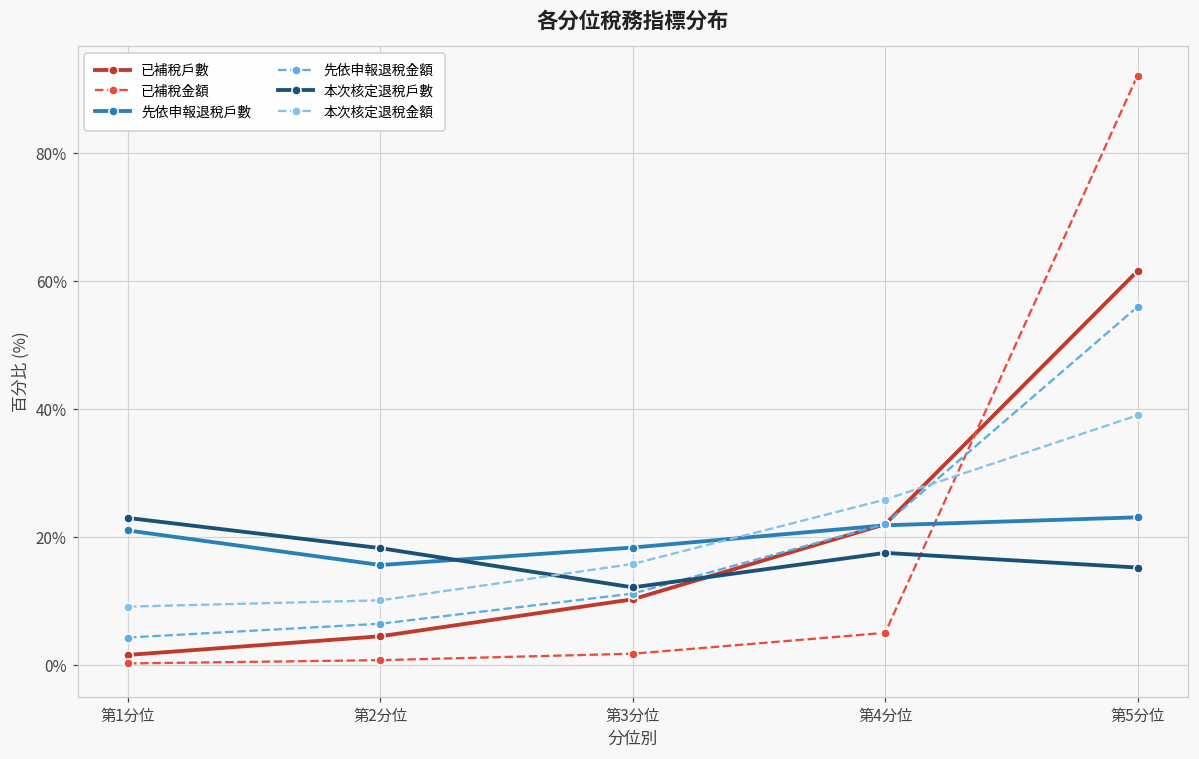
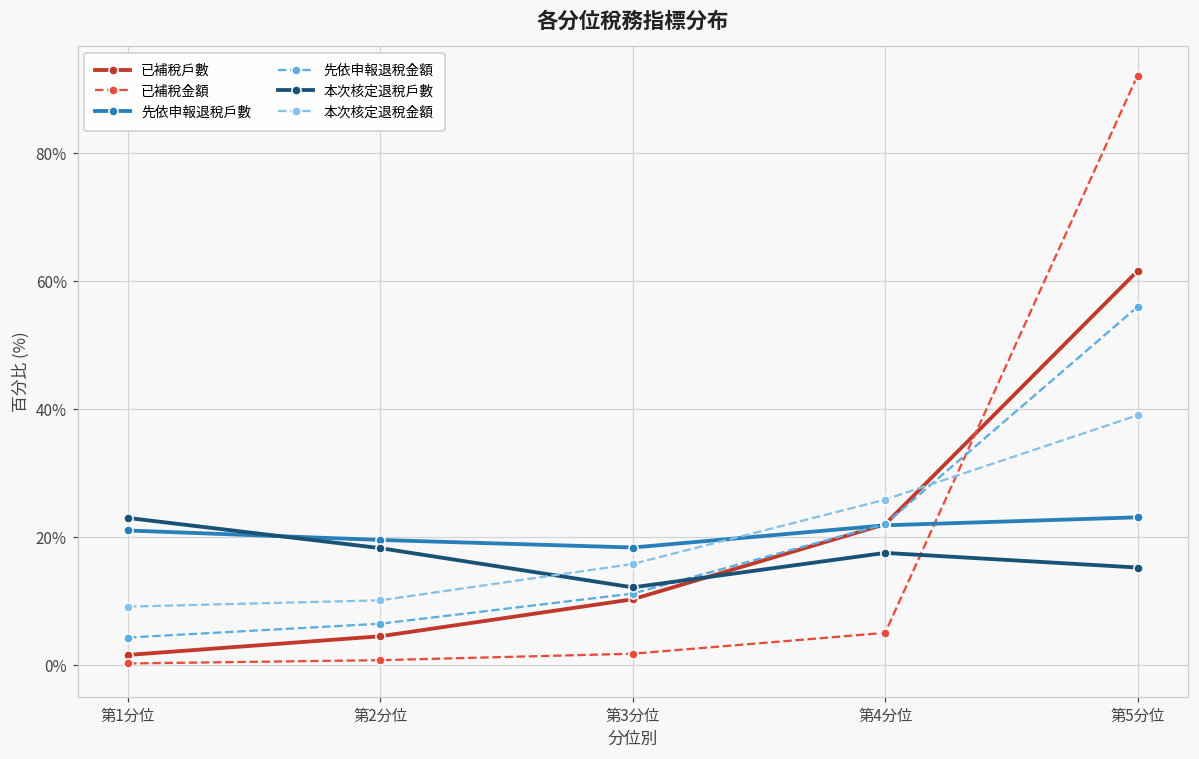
先依申報退稅戶數, 第2分位: 16% -> 20%
